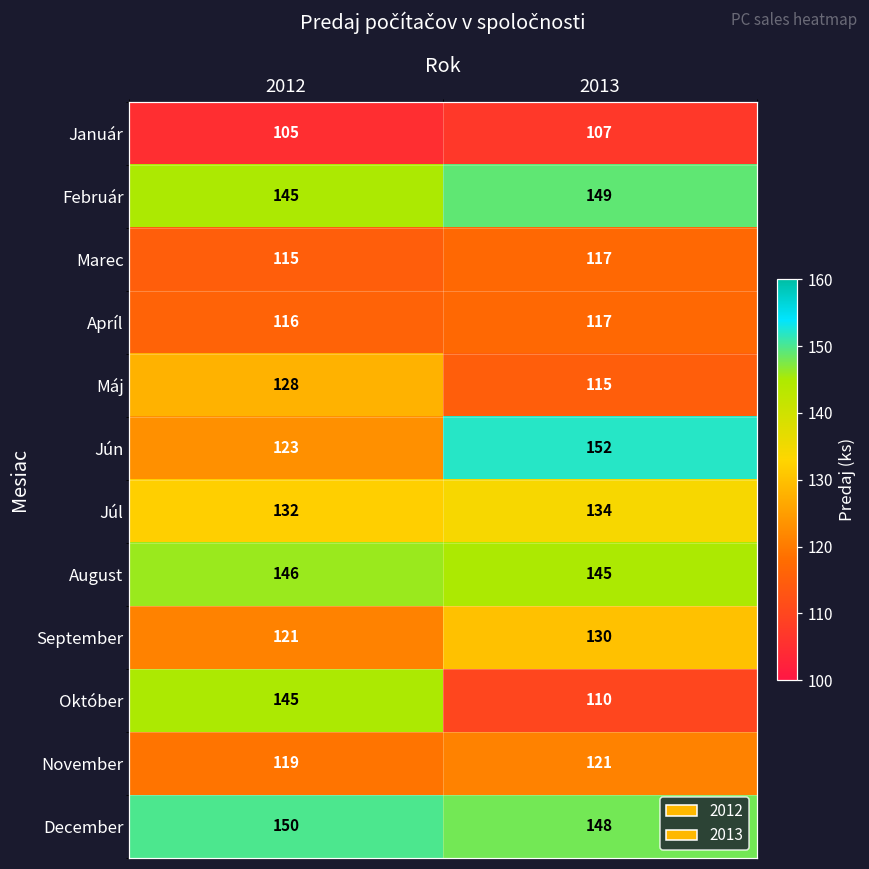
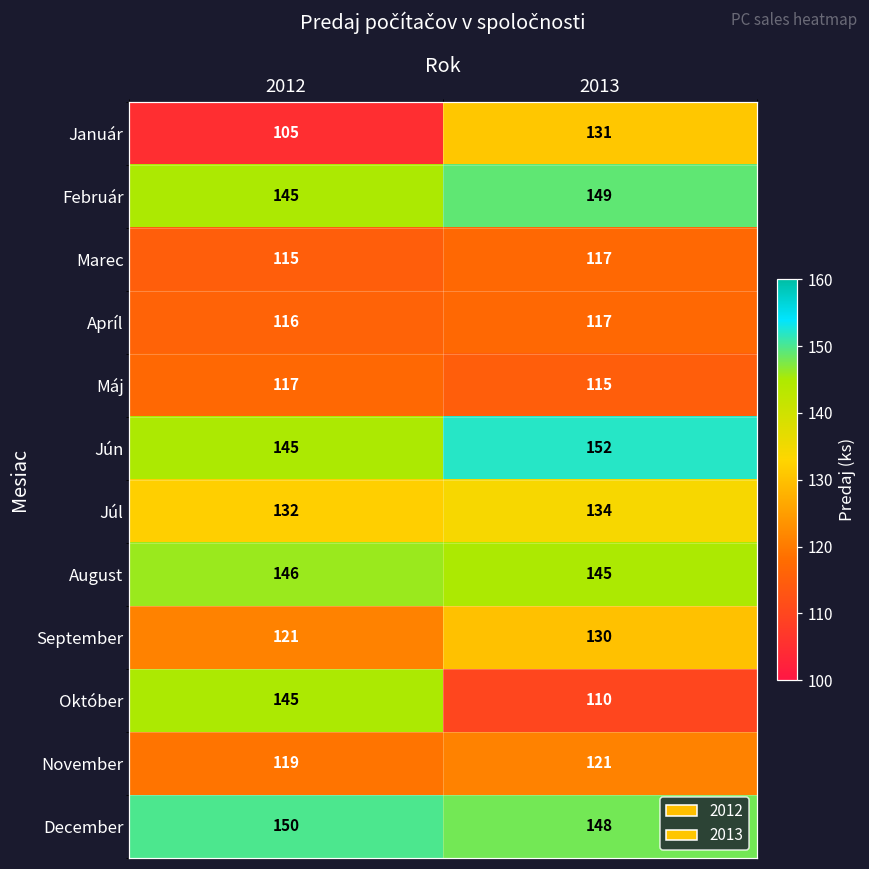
Január, 2013: 107 -> 131
Máj, 2012: 128 -> 117
Jún, 2012: 123 -> 145
